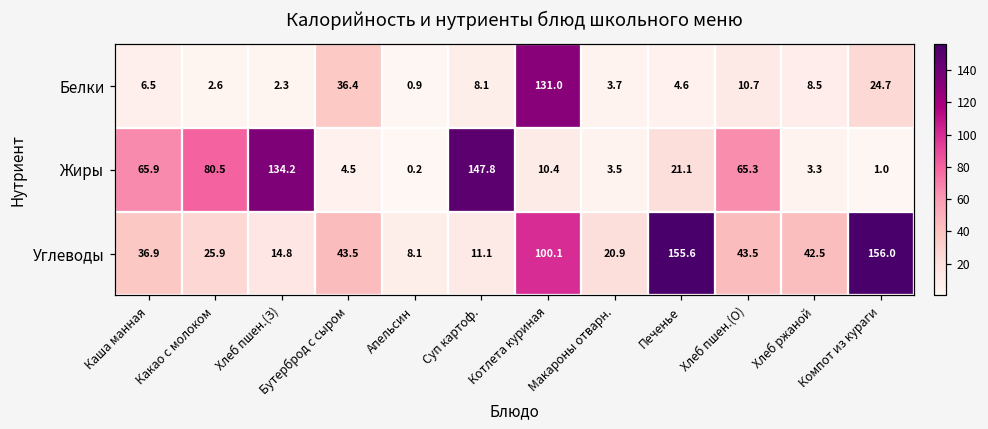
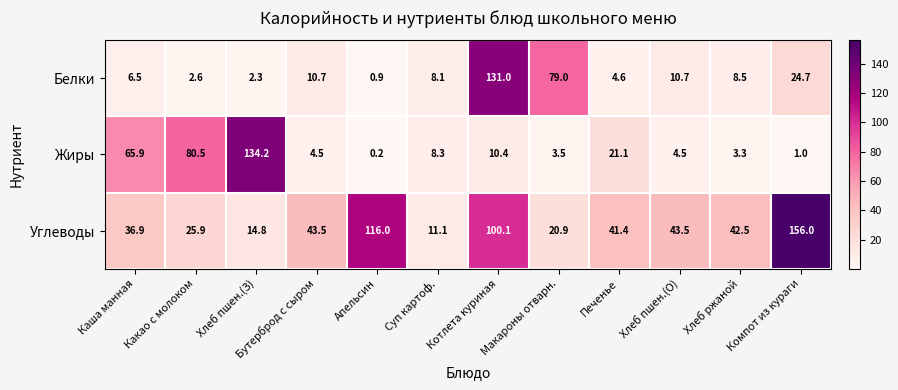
Белки, Бутерброд с сыром: 36.4 -> 10.7
Белки, Макароны отварн.: 3.7 -> 79.0
Жиры, Суп картоф.: 147.8 -> 8.3
Жиры, Хлеб пшен.(О): 65.3 -> 4.5
Углеводы, Апельсин: 8.1 -> 116.0
Углеводы, Печенье: 155.6 -> 41.4
